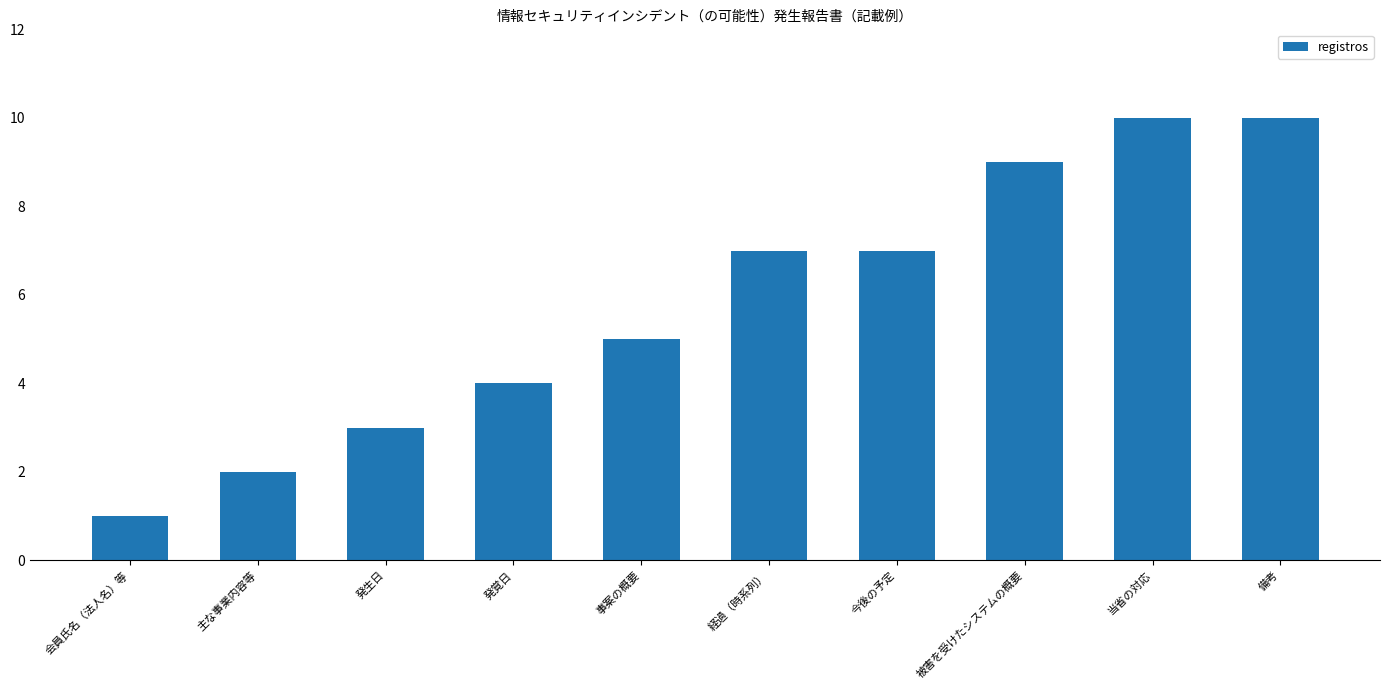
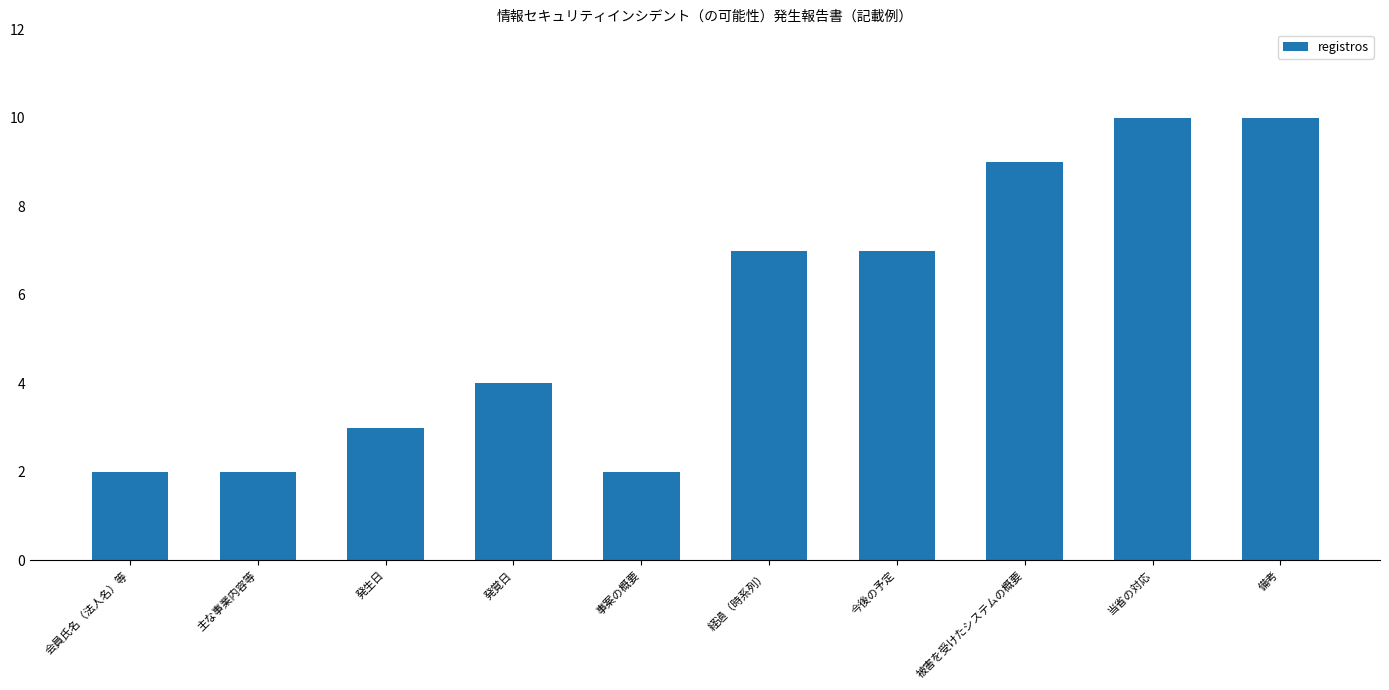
会員氏名（法人名）等: 1 -> 2
事案の概要: 5 -> 2
